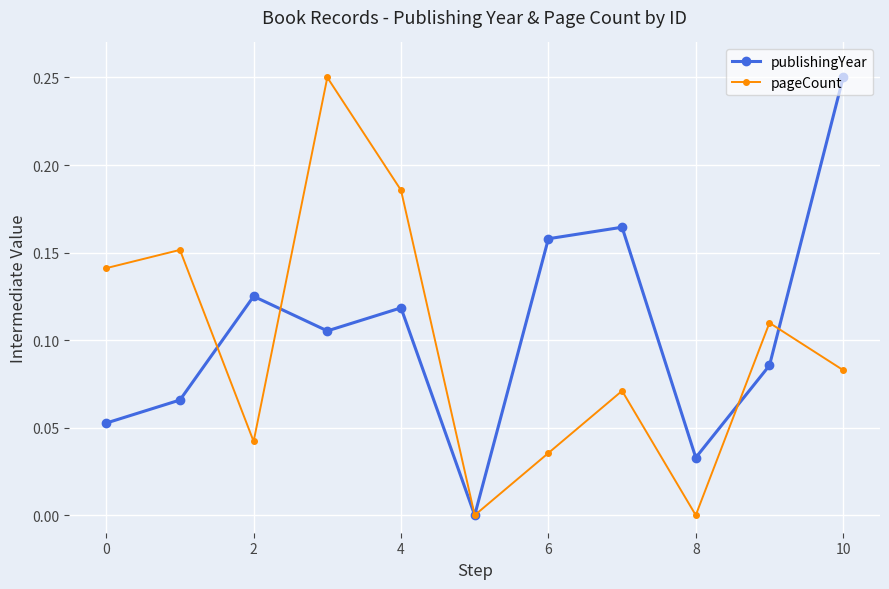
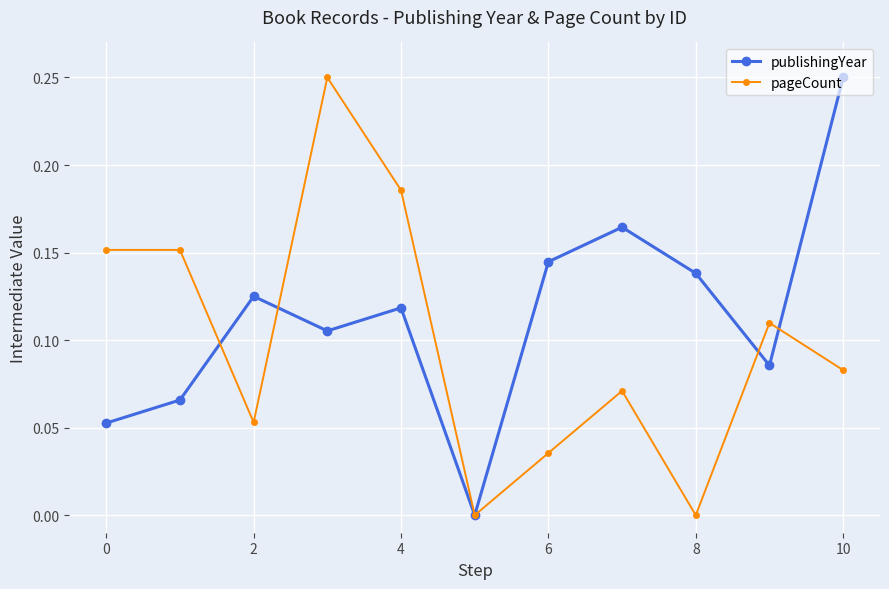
pageCount, 0: 0.141 -> 0.152
pageCount, 2: 0.042 -> 0.053
publishingYear, 6: 0.158 -> 0.145
publishingYear, 8: 0.033 -> 0.138
